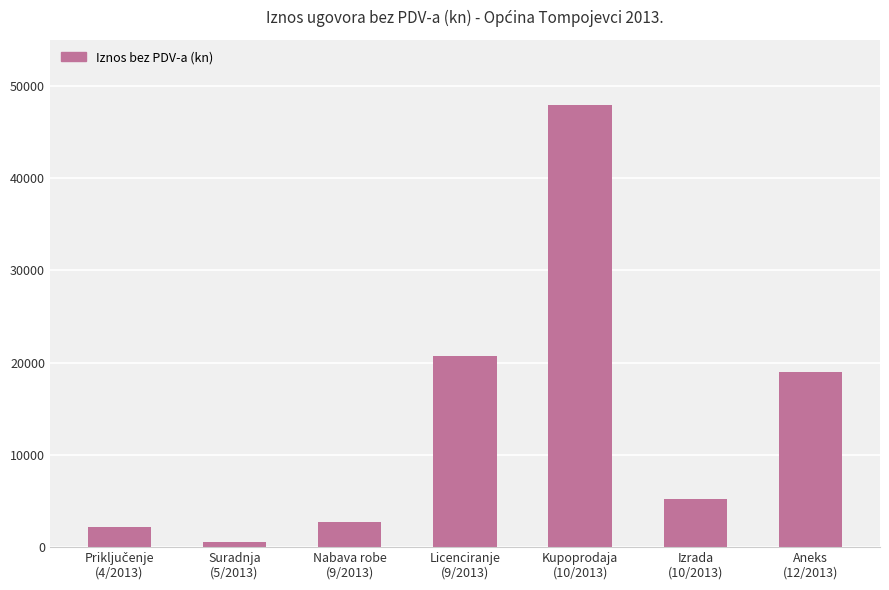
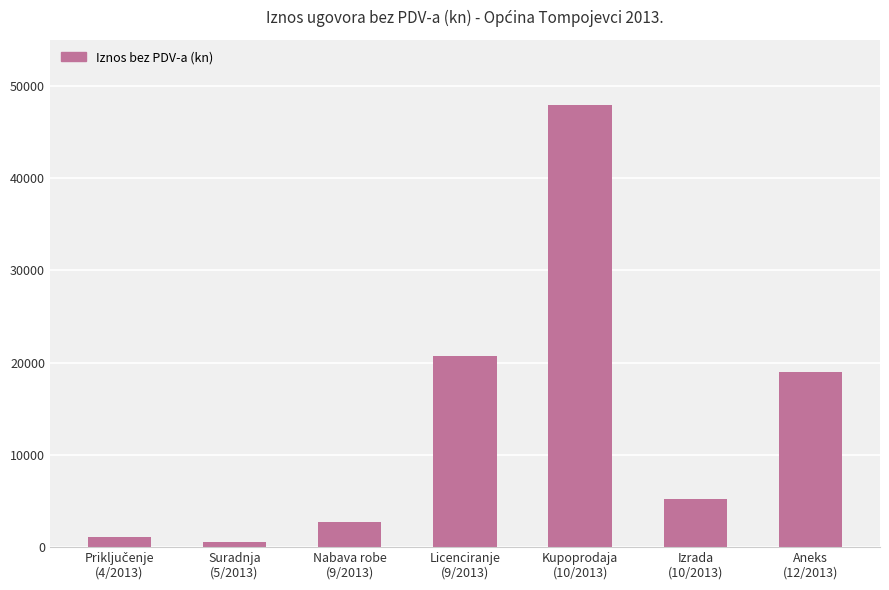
Priključenje (4/2013): 2000 -> 1000
